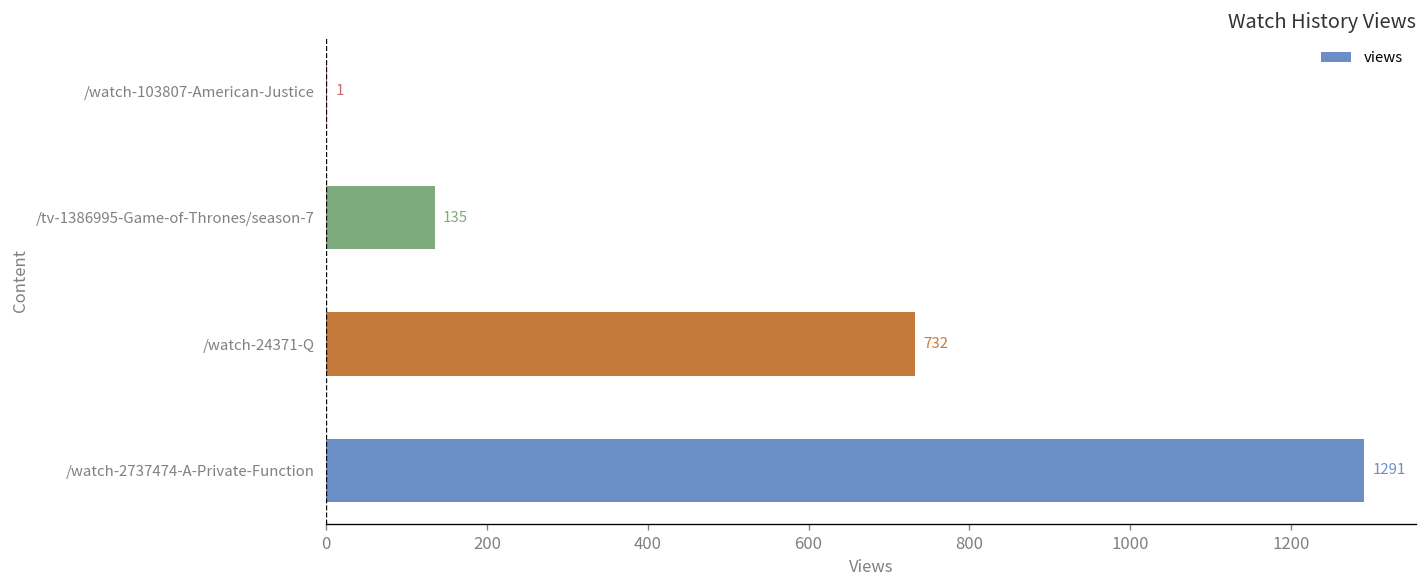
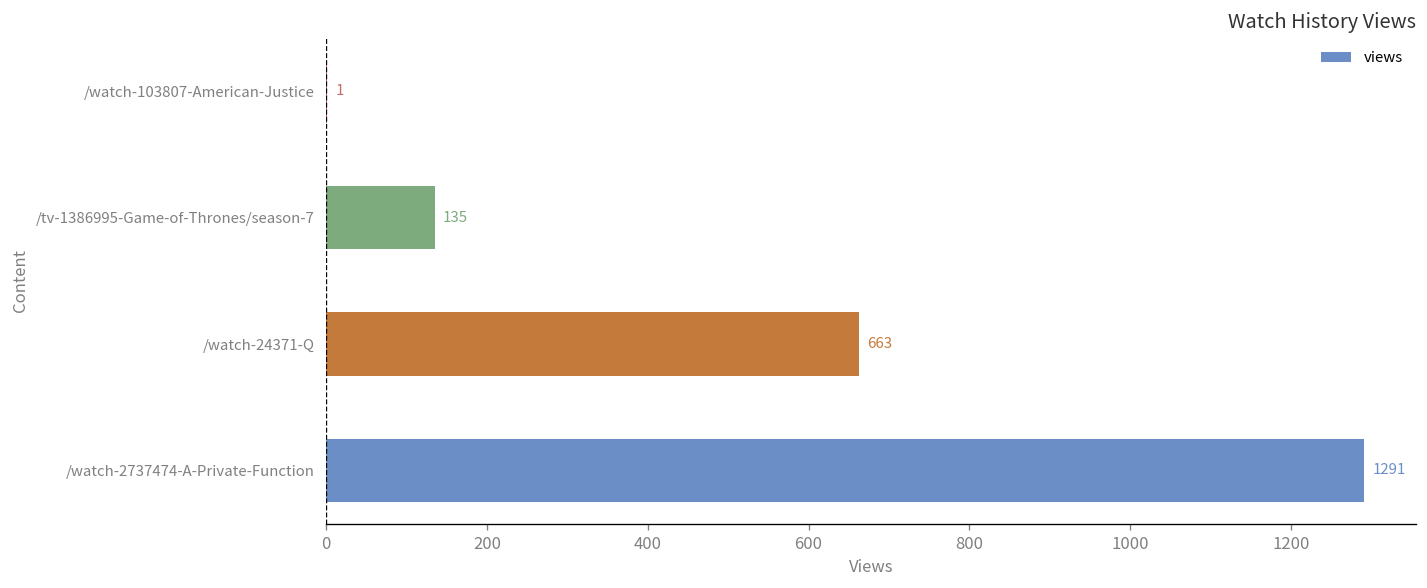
/watch-24371-Q: 732 -> 663
